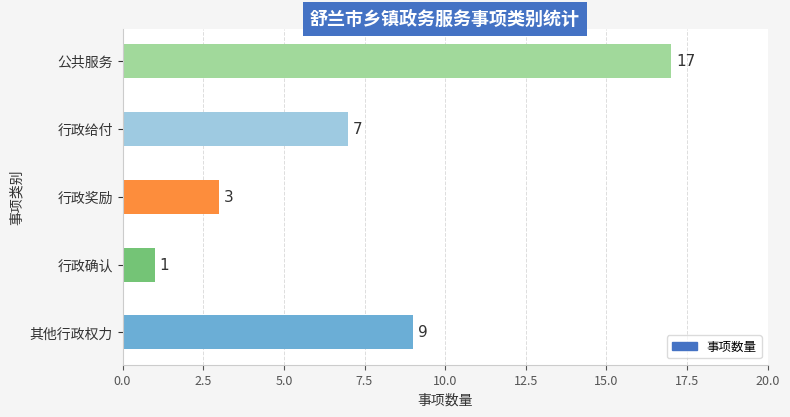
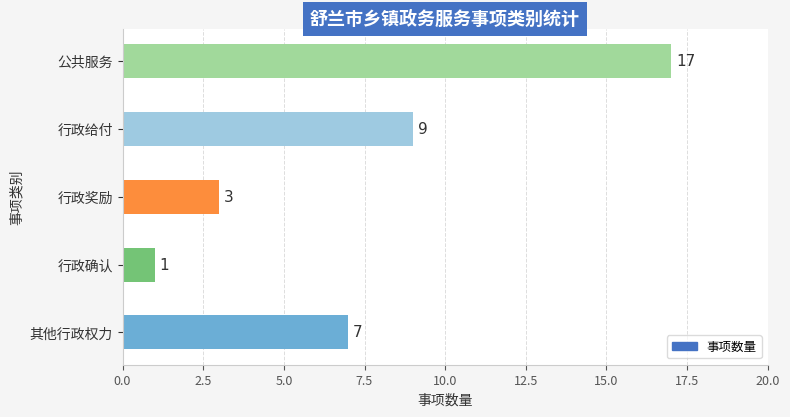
行政给付: 7 -> 9
其他行政权力: 9 -> 7
